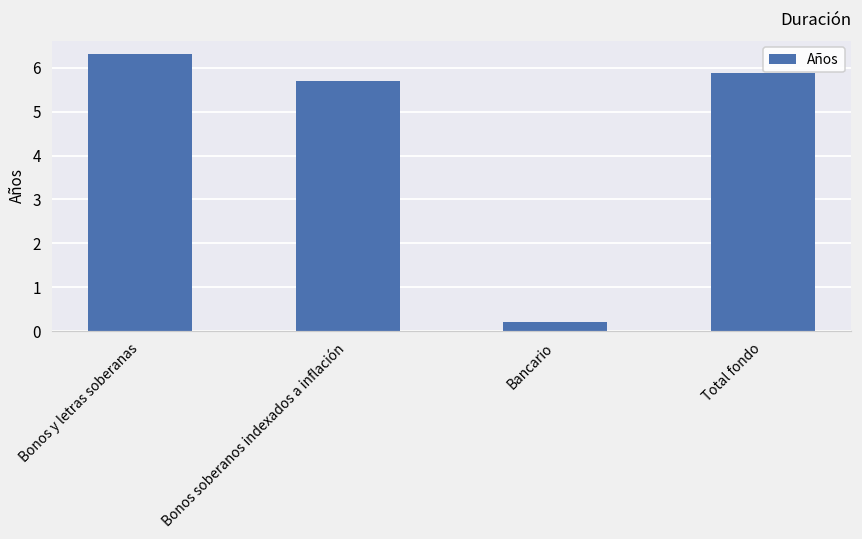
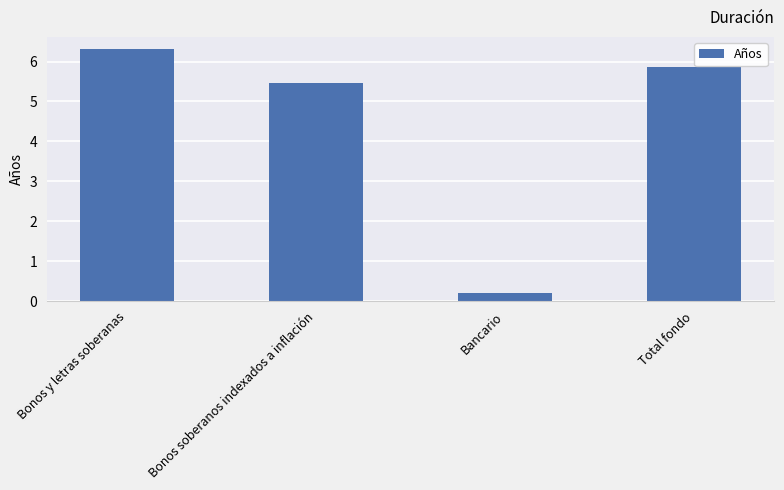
Bonos soberanos indexados a inflación: 5.7 -> 5.5
